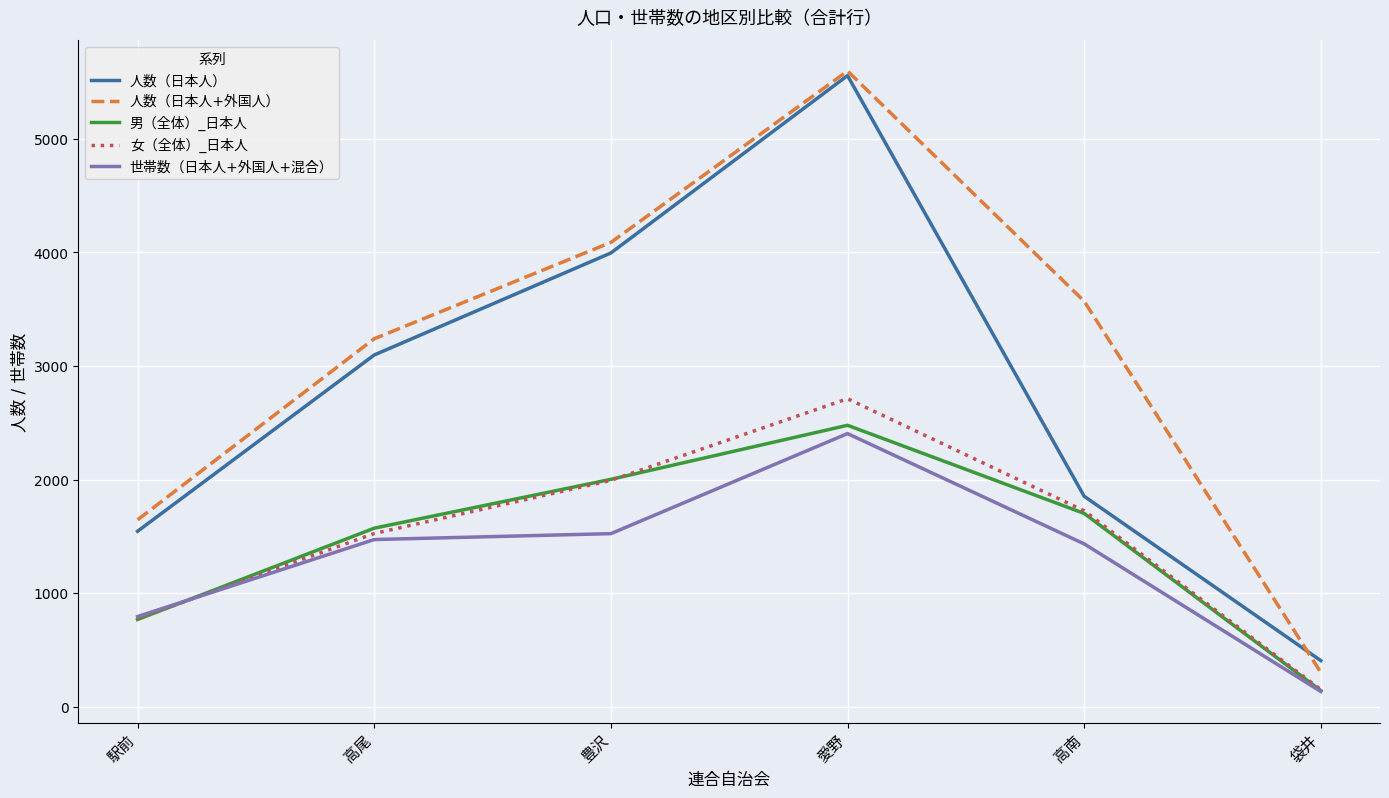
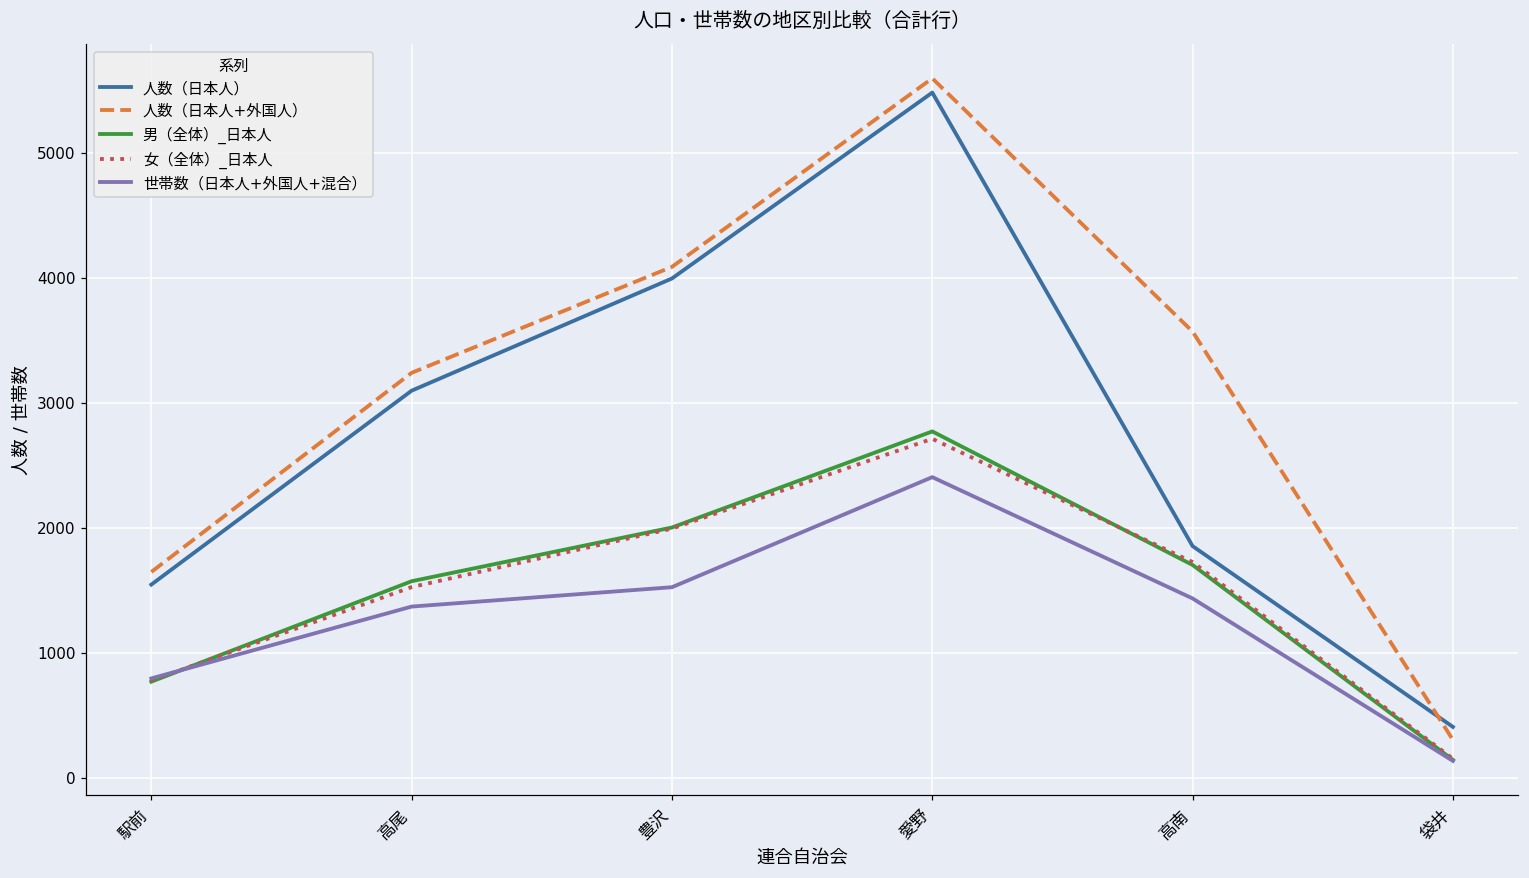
世帯数（日本人+外国人+混合）, 高尾: 1470 -> 1370
人数（日本人）, 愛野: 5560 -> 5480
男（全体）_日本人, 愛野: 2480 -> 2770
